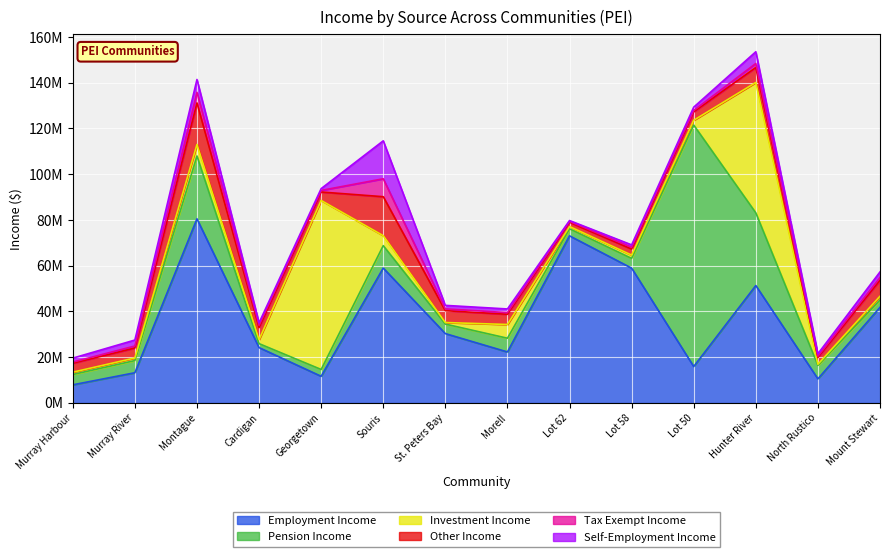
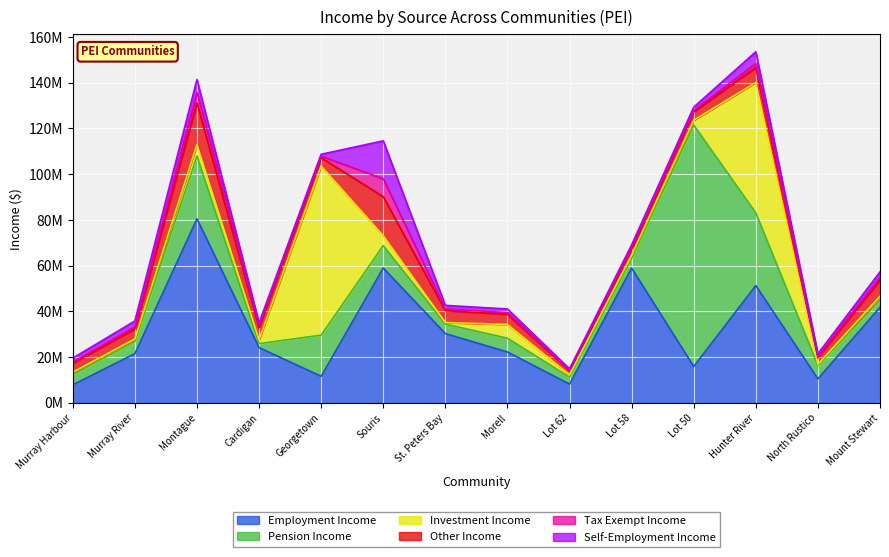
Employment Income, Murray River: 13000000 -> 22000000
Pension Income, Georgetown: 3000000 -> 18000000
Employment Income, Lot 62: 73000000 -> 8000000
